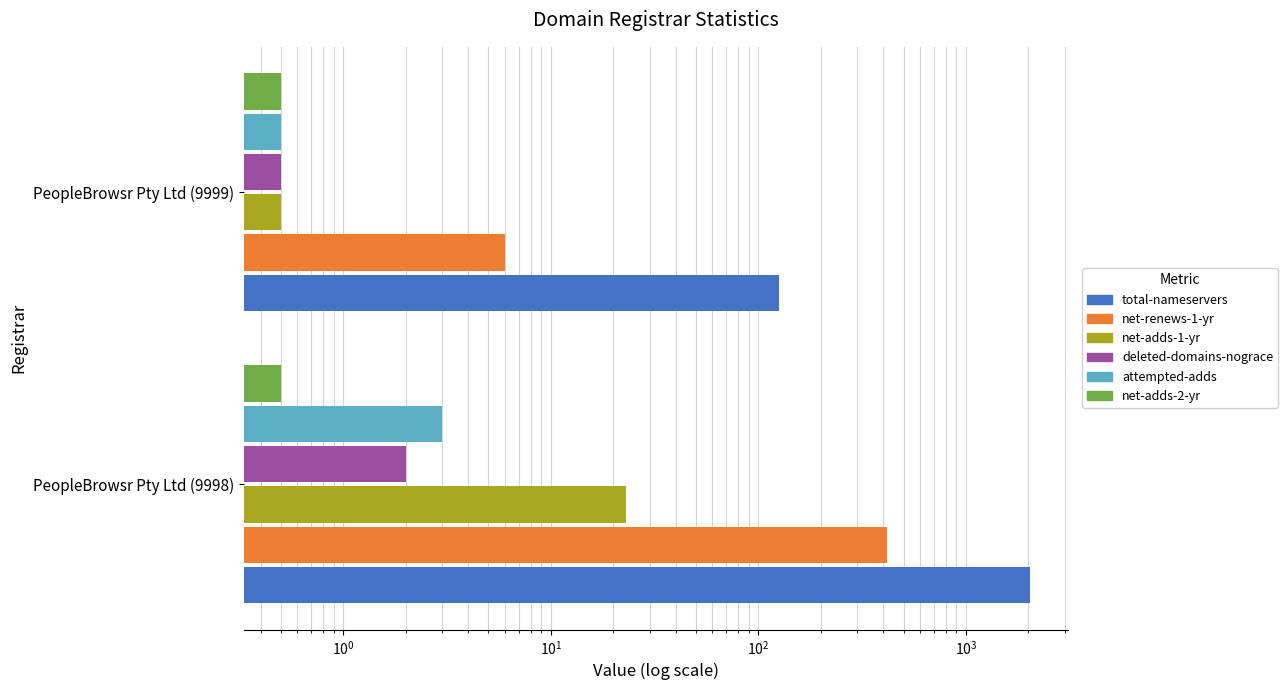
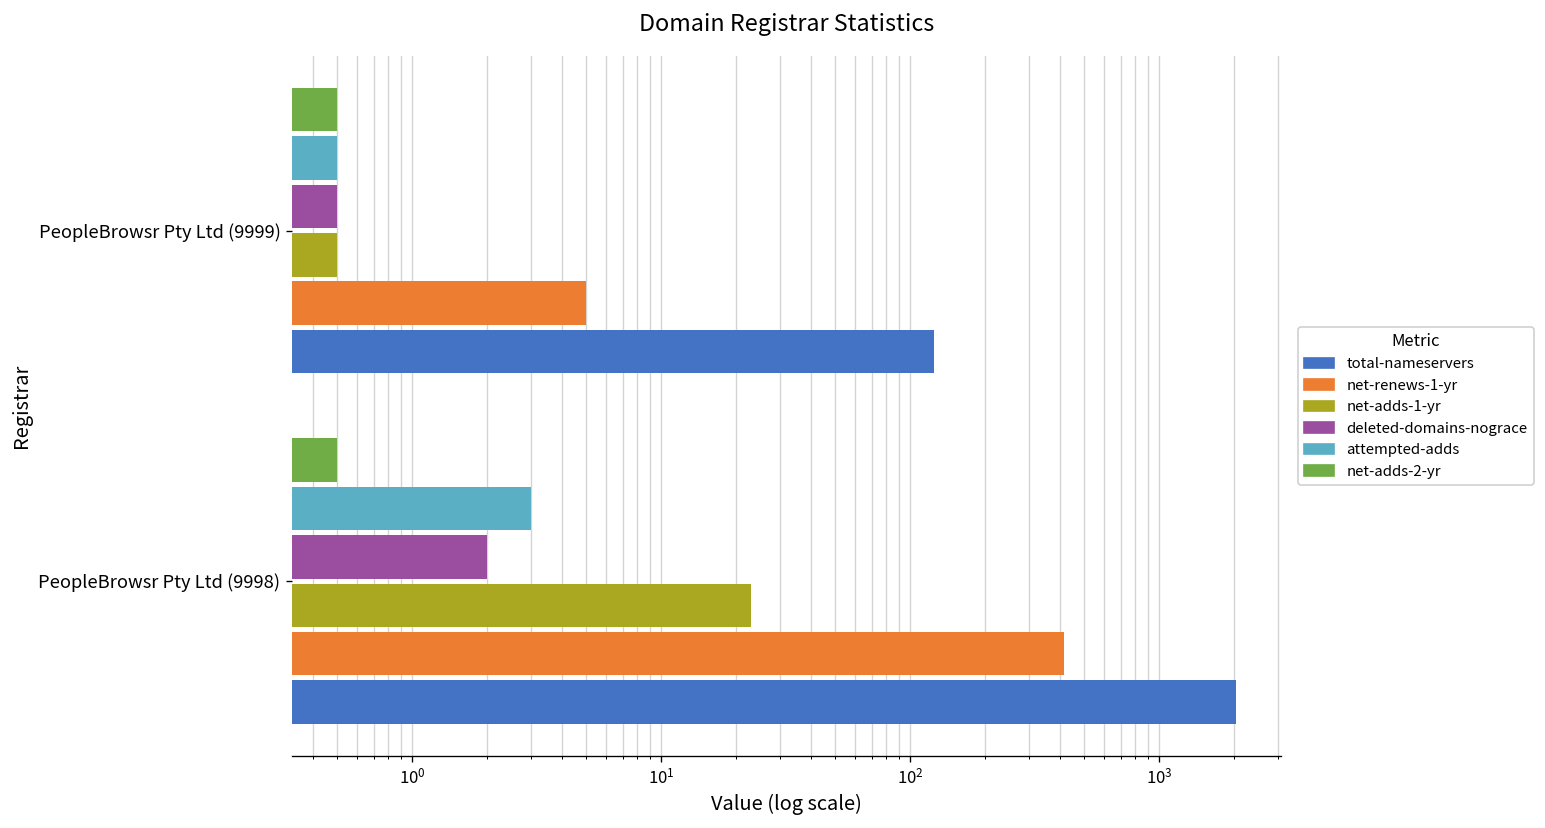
net-renews-1-yr, PeopleBrowsr Pty Ltd (9999): 6 -> 5
